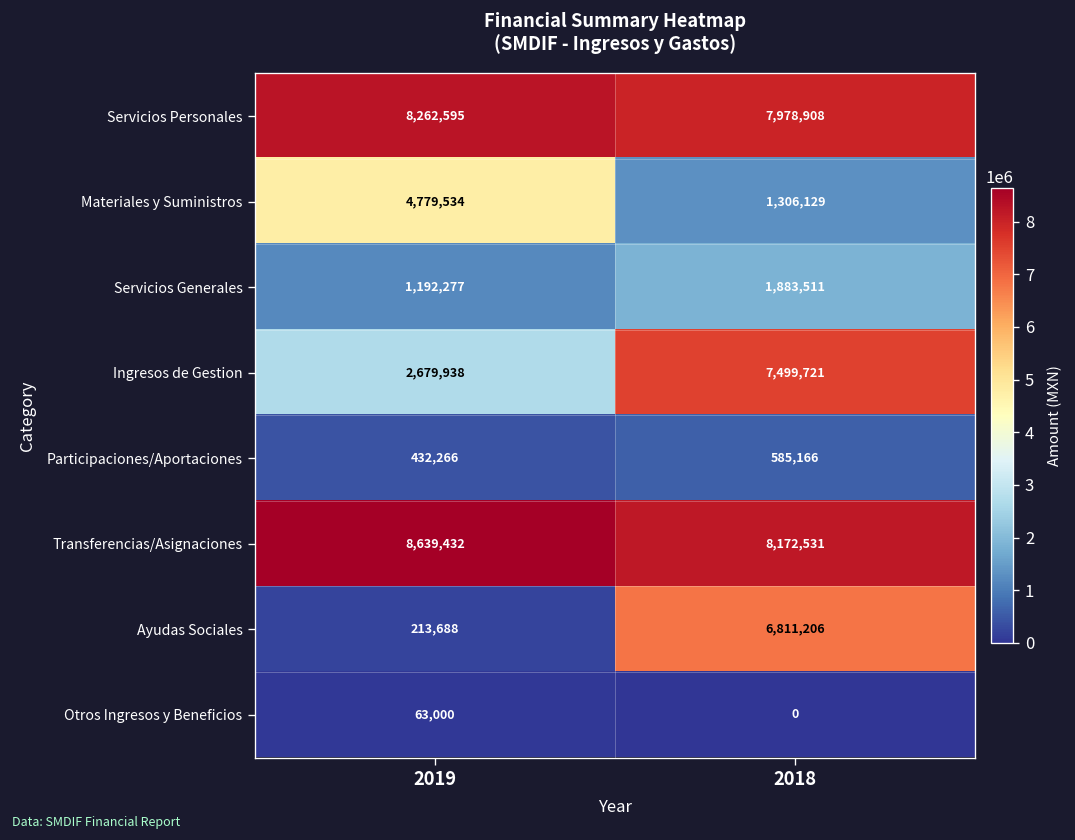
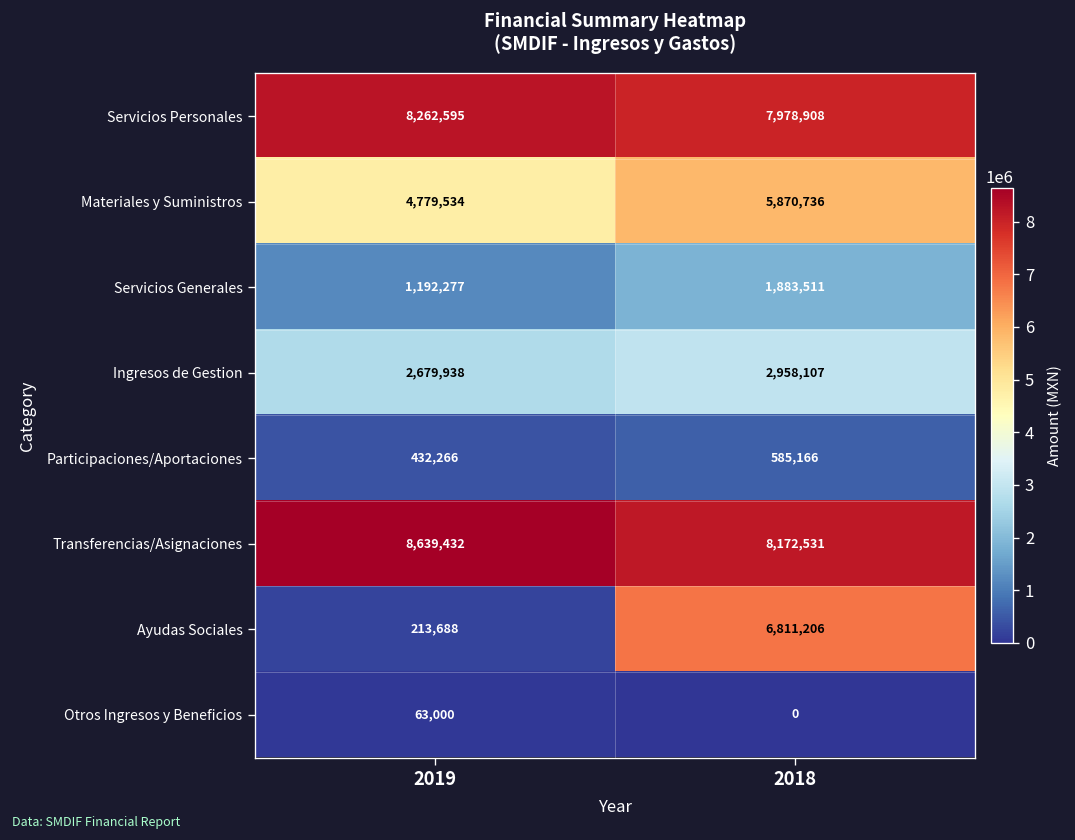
Materiales y Suministros, 2018: 1,306,129 -> 5,870,736
Ingresos de Gestion, 2018: 7,499,721 -> 2,958,107
